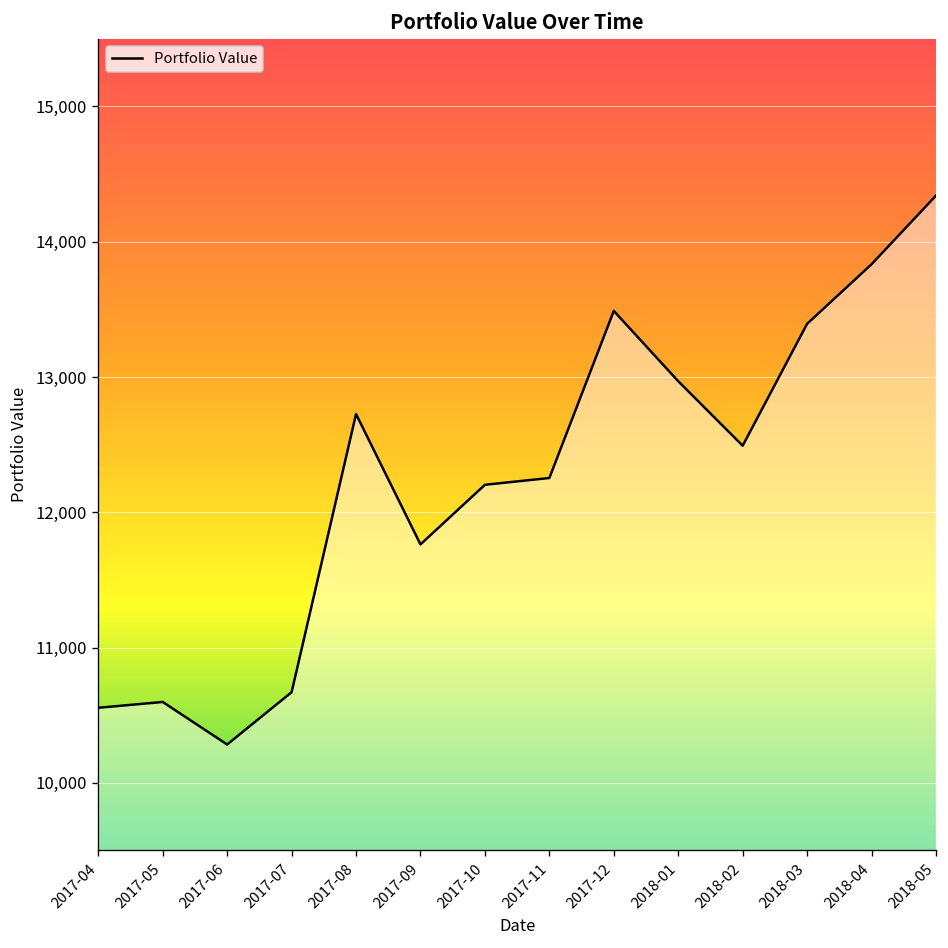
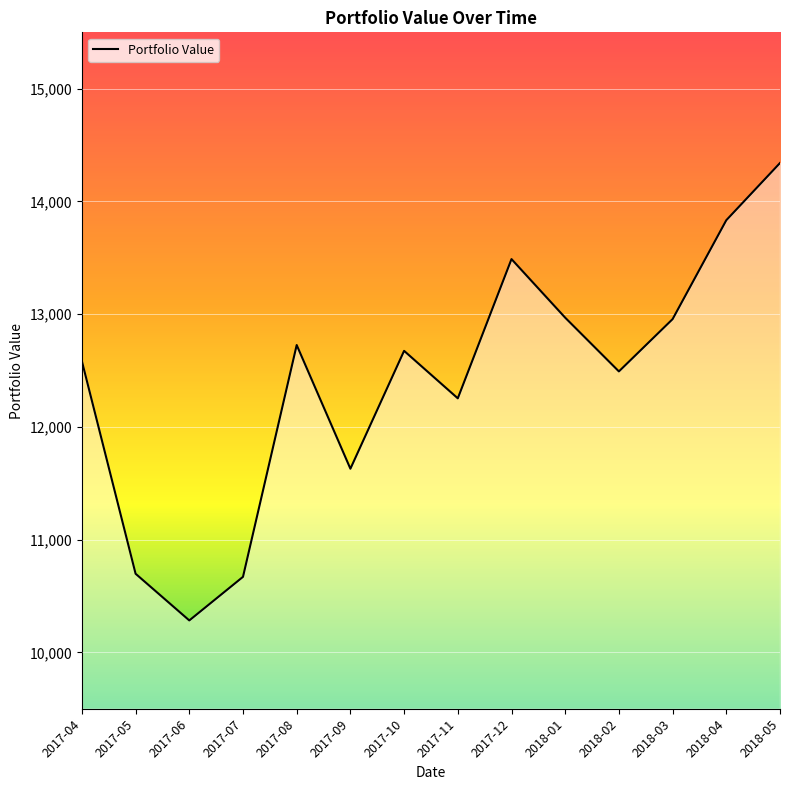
2017-04: 10,550 -> 12,580
2017-05: 10,600 -> 10,700
2017-09: 11,760 -> 11,630
2017-10: 12,200 -> 12,670
2018-03: 13,390 -> 12,960
